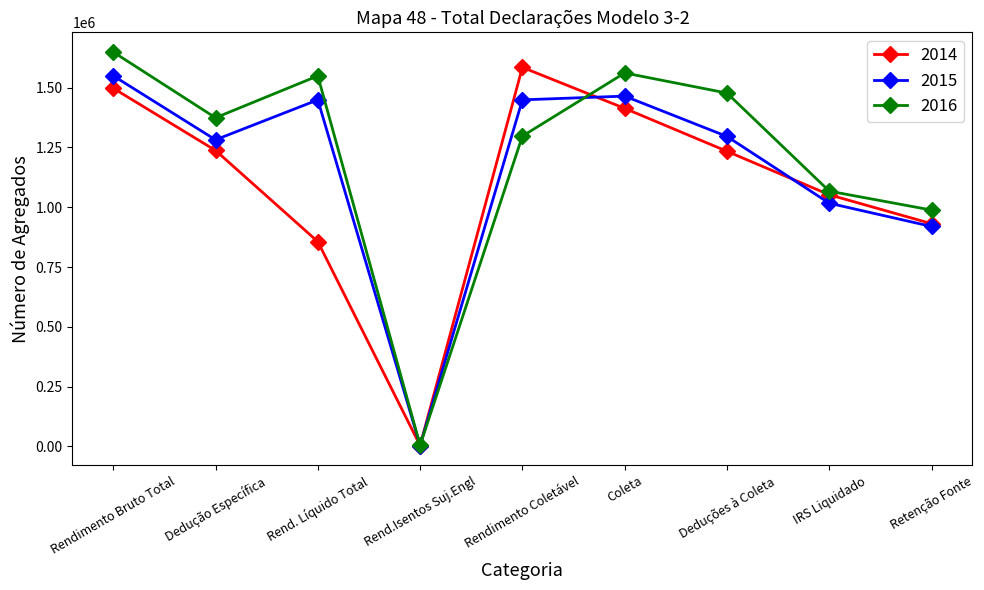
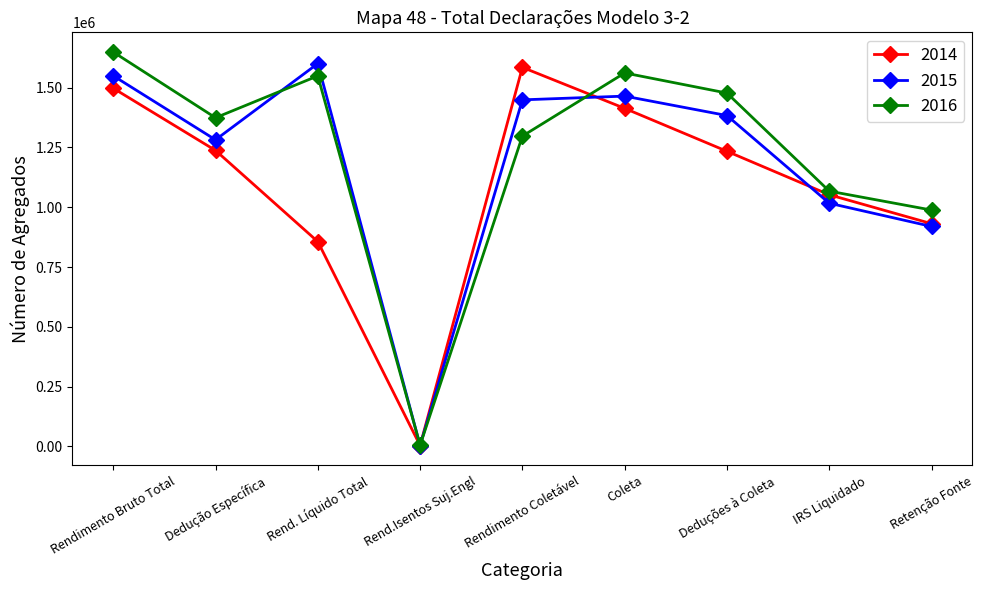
2015, Rend. Líquido Total: 1450000 -> 1600000
2015, Deduções à Coleta: 1300000 -> 1380000
